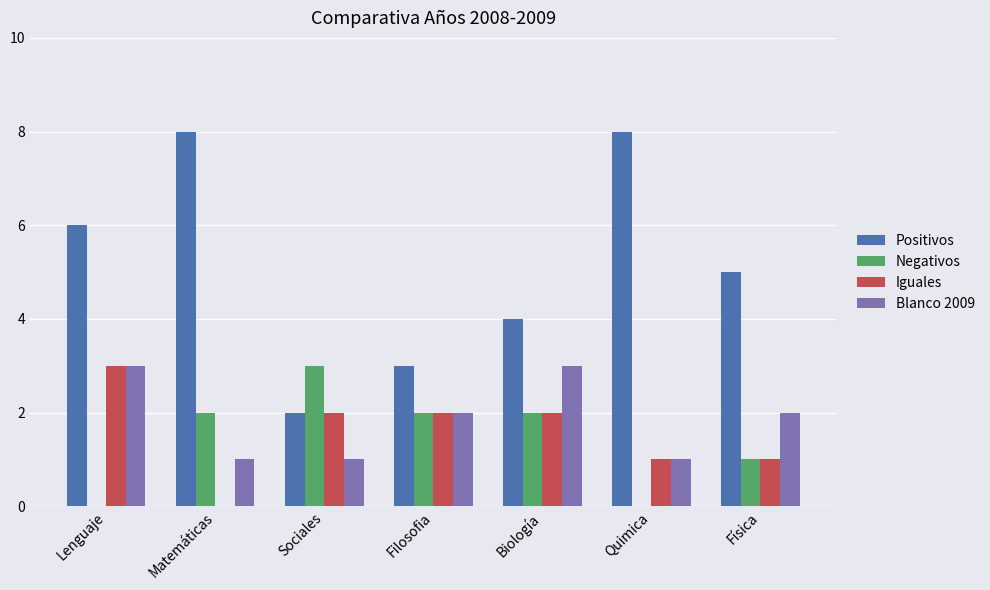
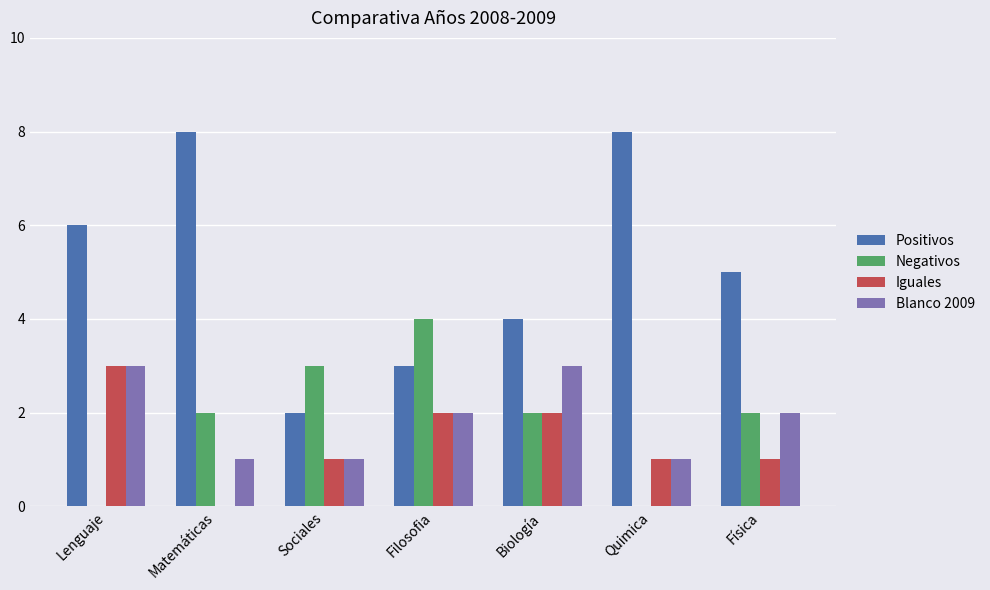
Iguales, Sociales: 2 -> 1
Negativos, Filosofia: 2 -> 4
Negativos, Física: 1 -> 2
